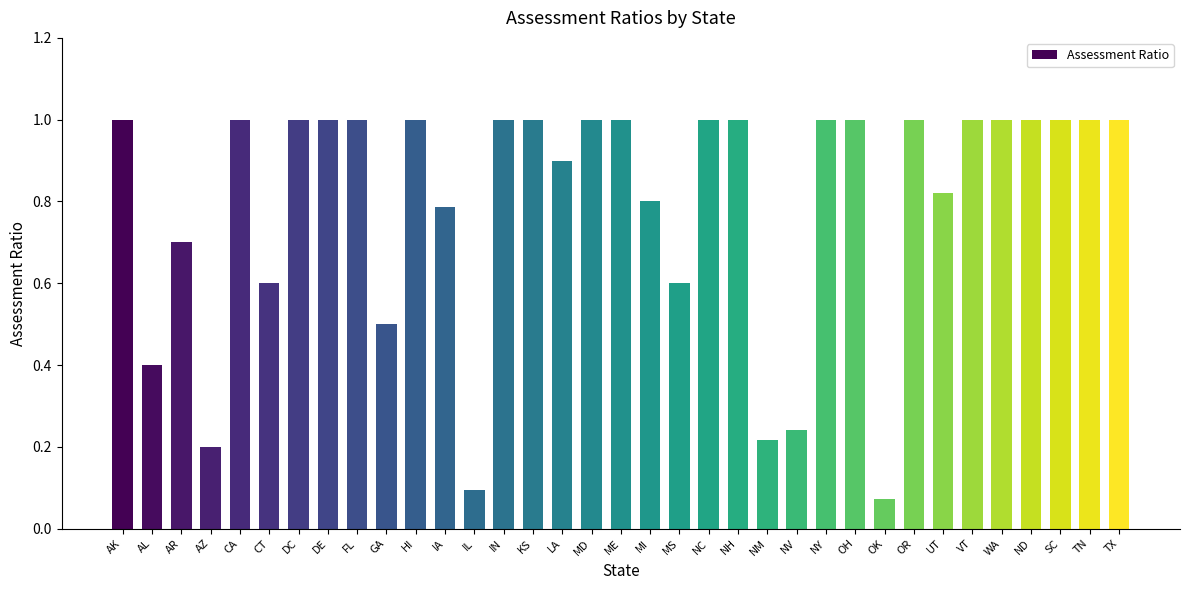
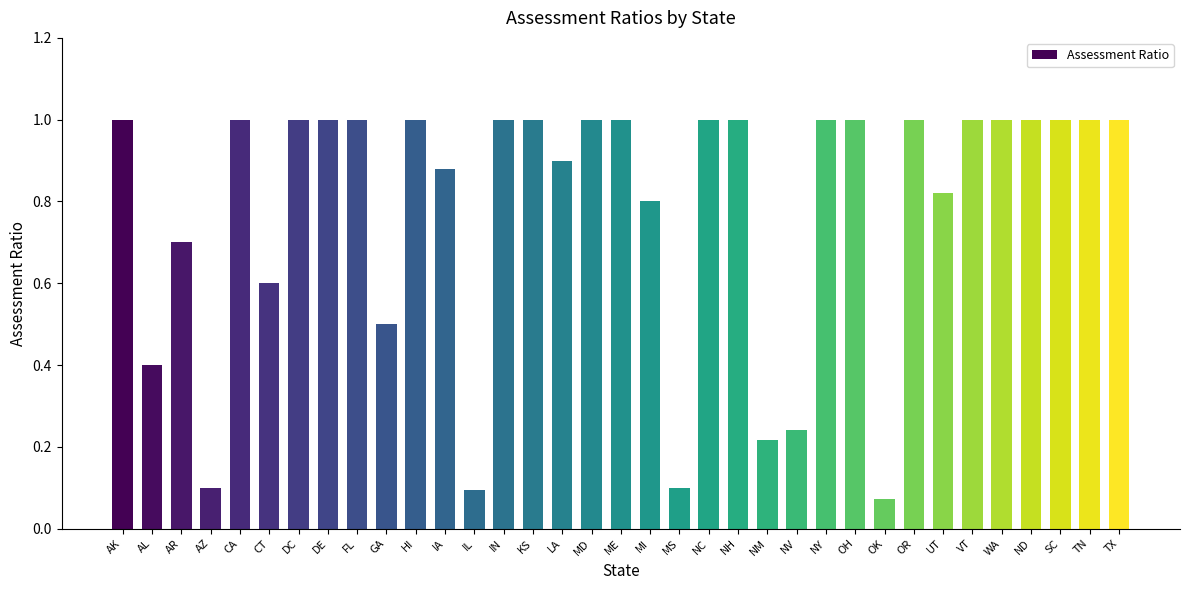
AZ: 0.2 -> 0.1
IA: 0.79 -> 0.88
MS: 0.6 -> 0.1
